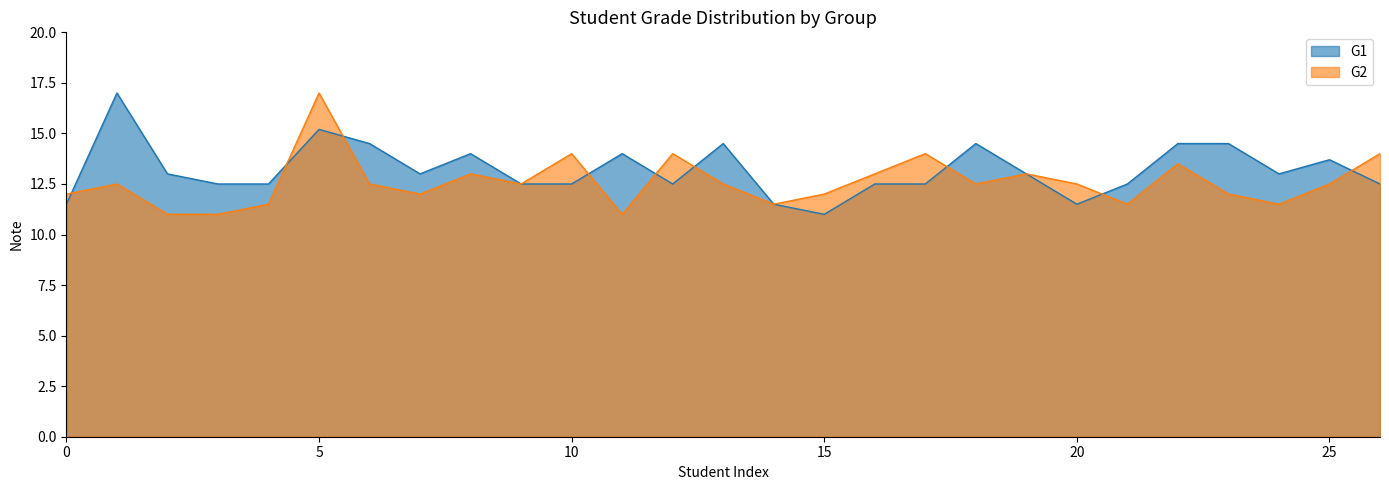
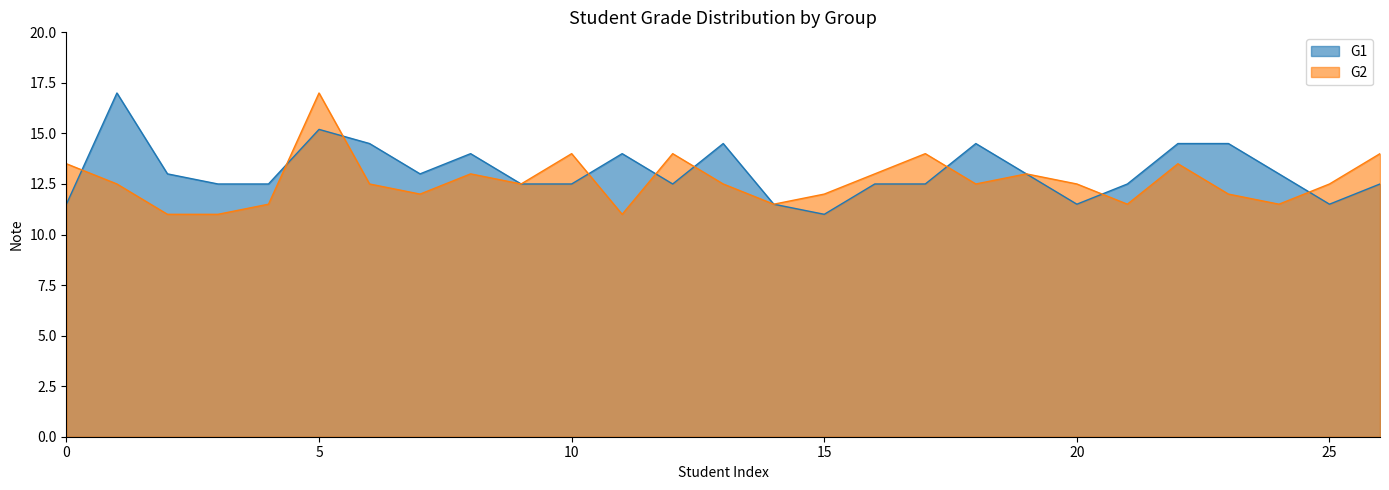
G2, 0: 12.0 -> 13.5
G1, 25: 13.7 -> 11.5
